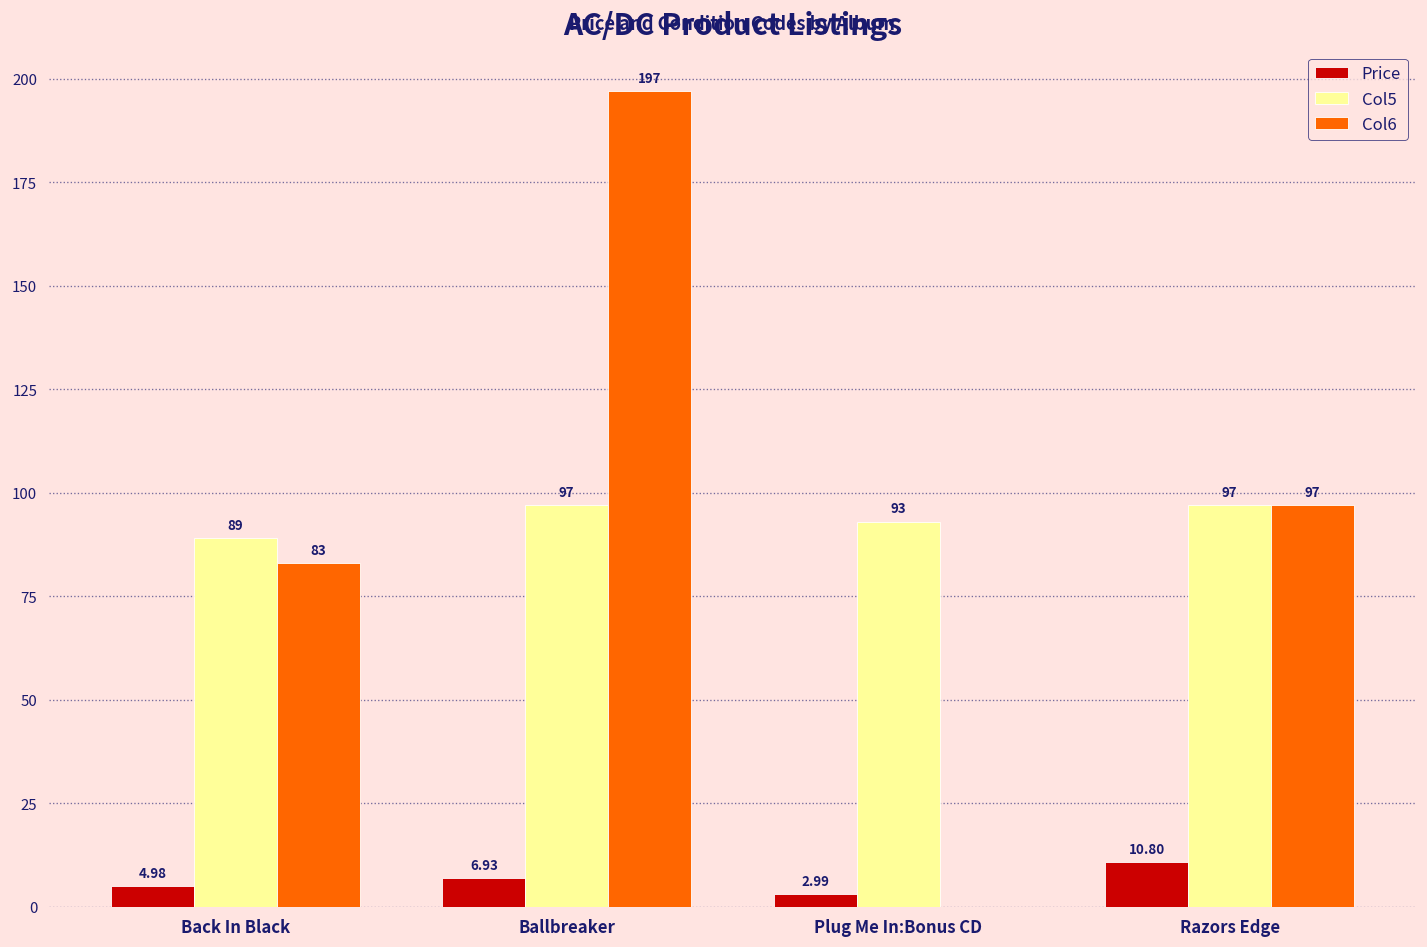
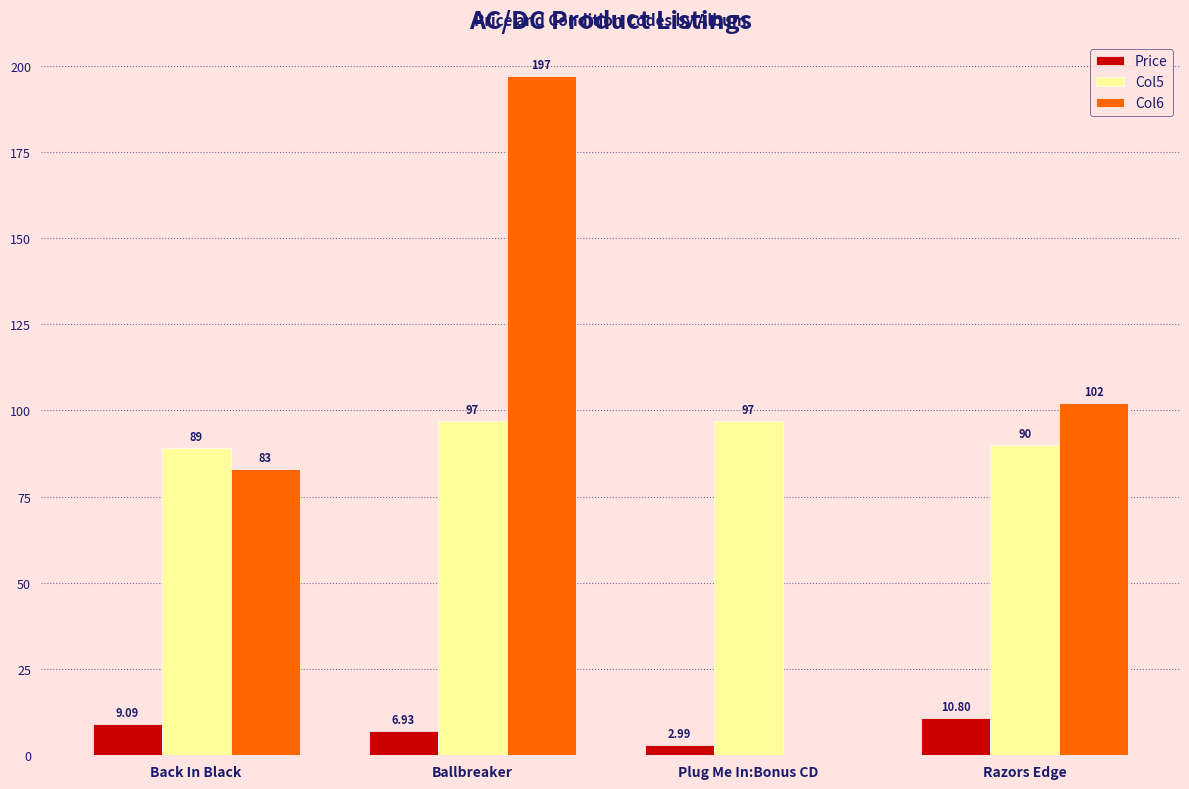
Price, Back In Black: 4.98 -> 9.09
Col5, Plug Me In:Bonus CD: 93 -> 97
Col5, Razors Edge: 97 -> 90
Col6, Razors Edge: 97 -> 102
